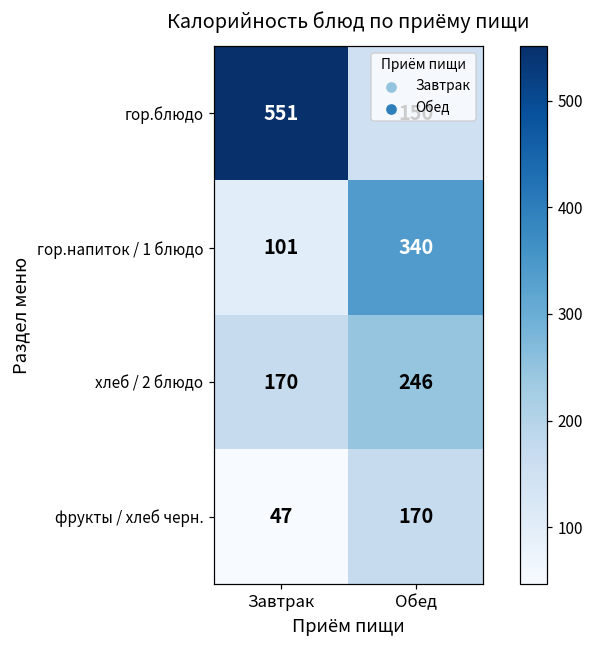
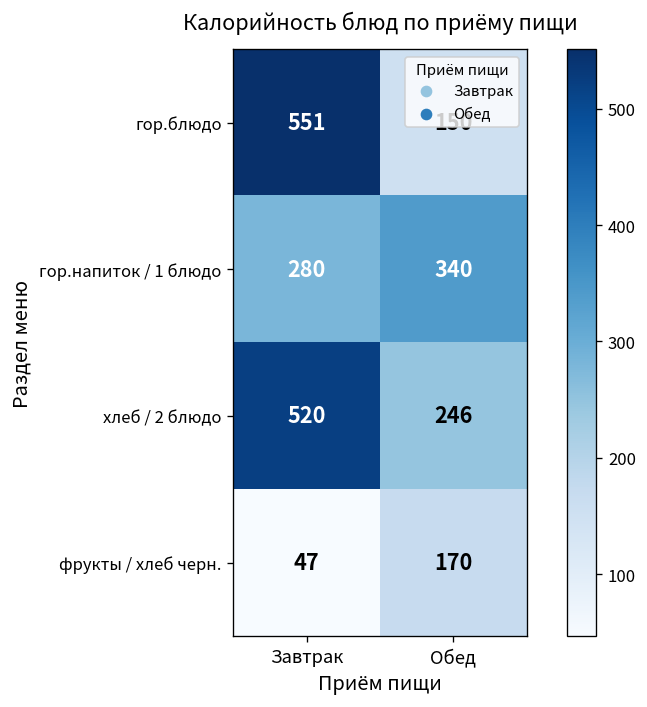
гор.напиток / 1 блюдо, Завтрак: 101 -> 280
хлеб / 2 блюдо, Завтрак: 170 -> 520
